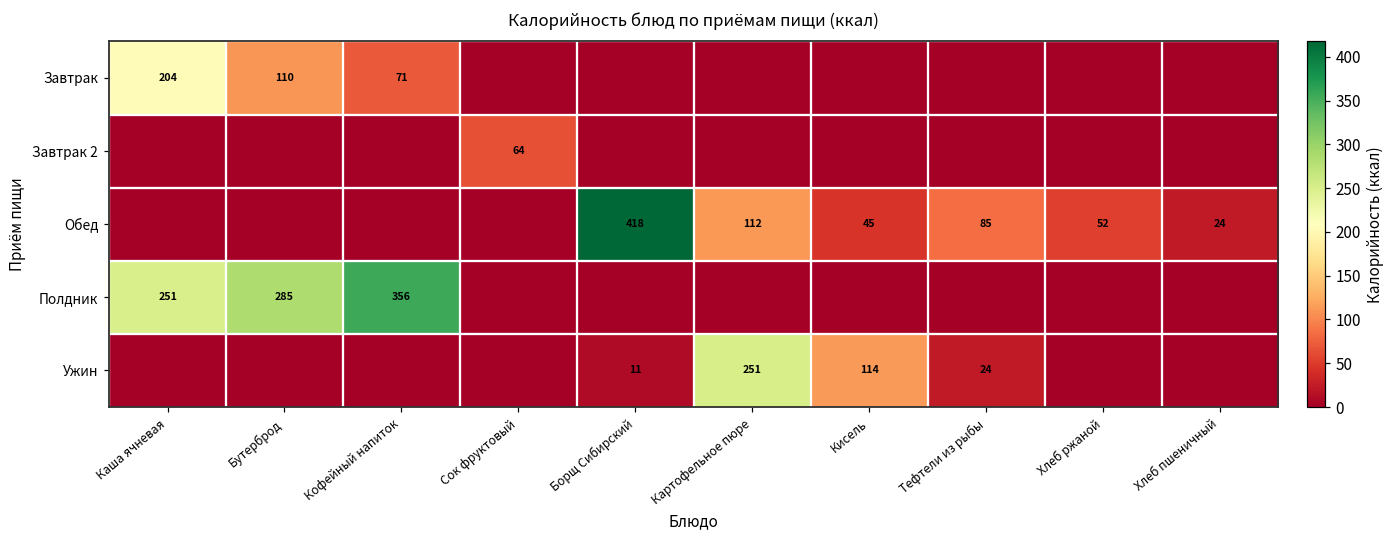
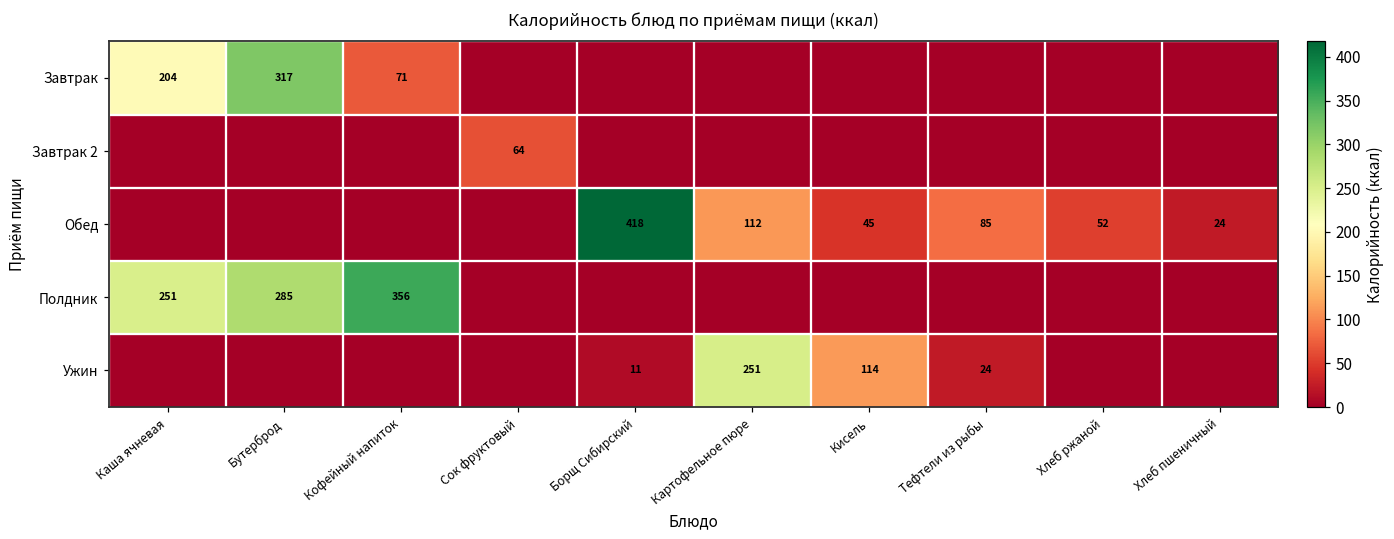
Завтрак, Бутерброд: 110 -> 317
